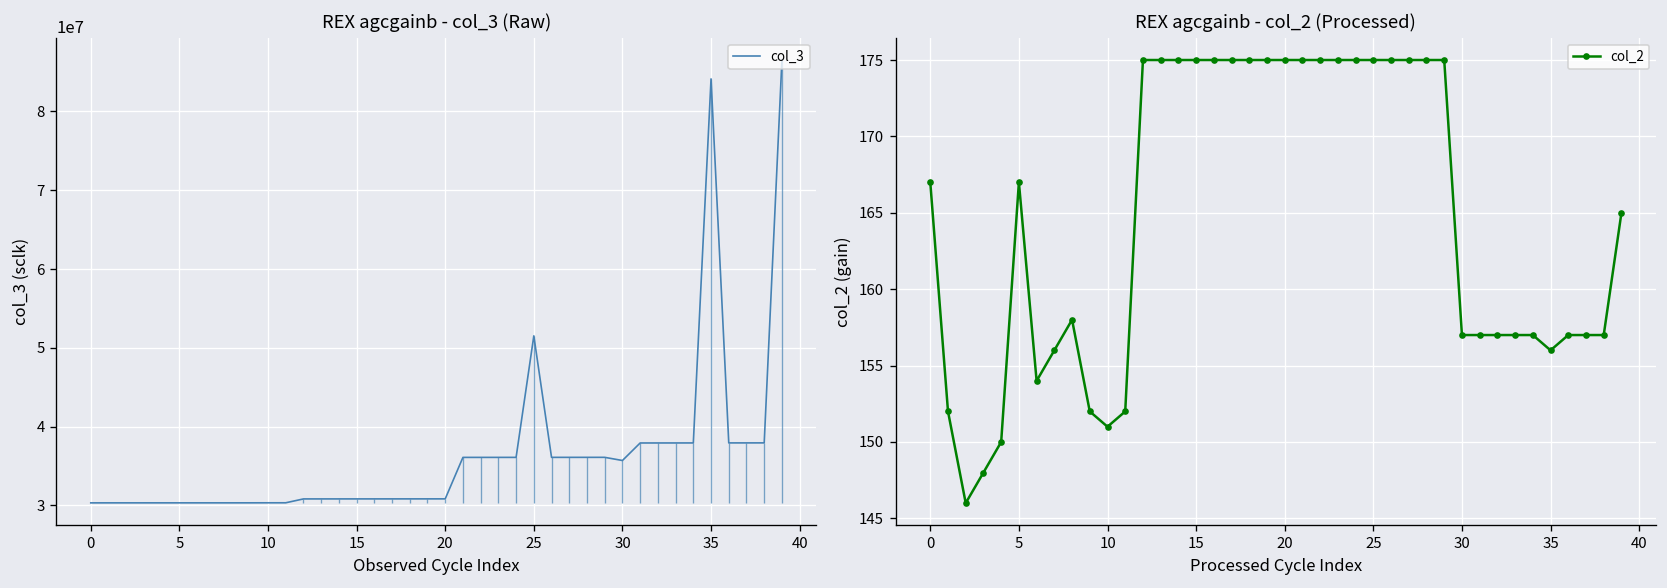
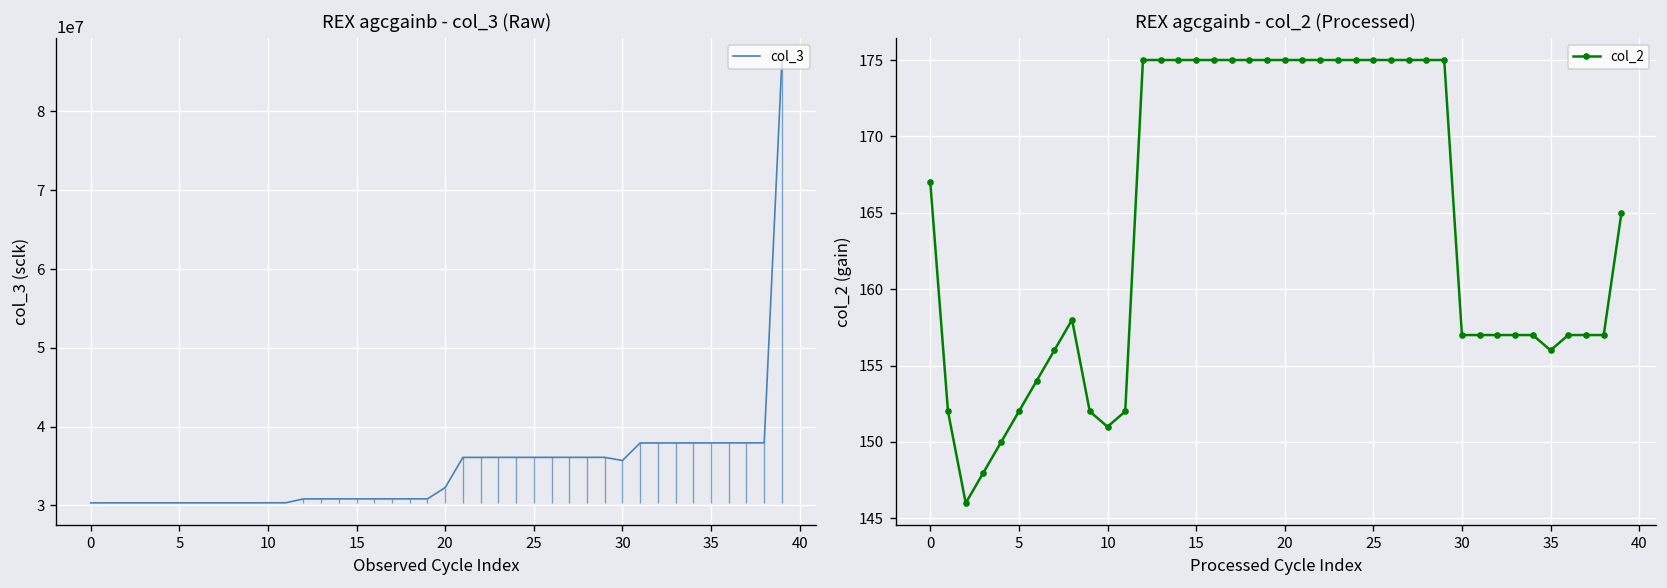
REX agcgainb - col_3 (Raw), 20: 31000000 -> 32000000
REX agcgainb - col_3 (Raw), 25: 52000000 -> 36000000
REX agcgainb - col_3 (Raw), 35: 84000000 -> 38000000
REX agcgainb - col_2 (Processed), 5: 167 -> 152
